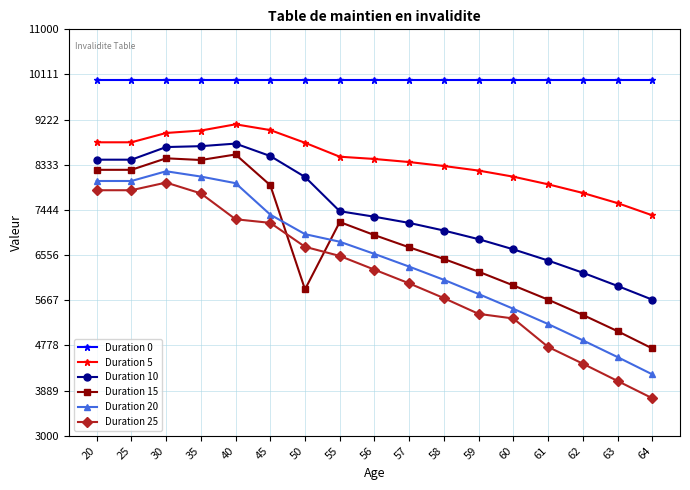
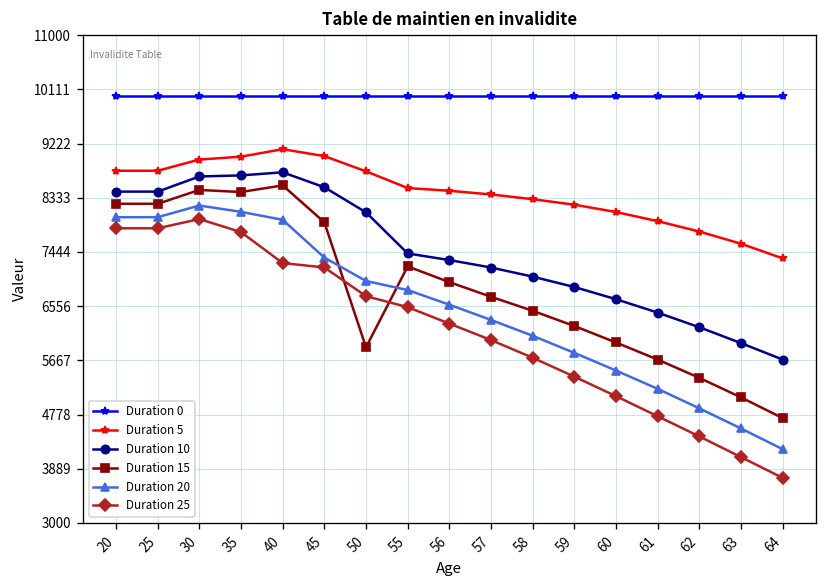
Duration 25, 60: 5300 -> 5100
